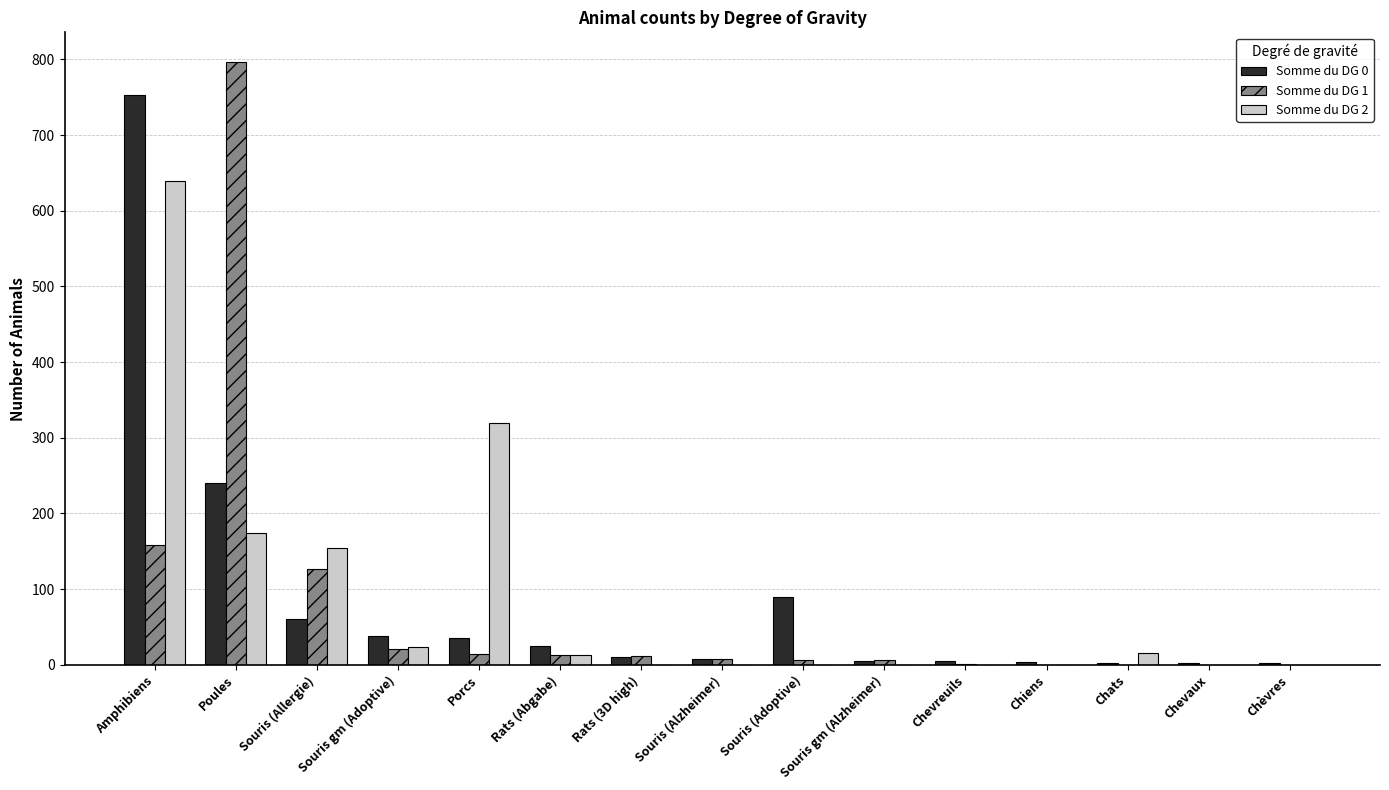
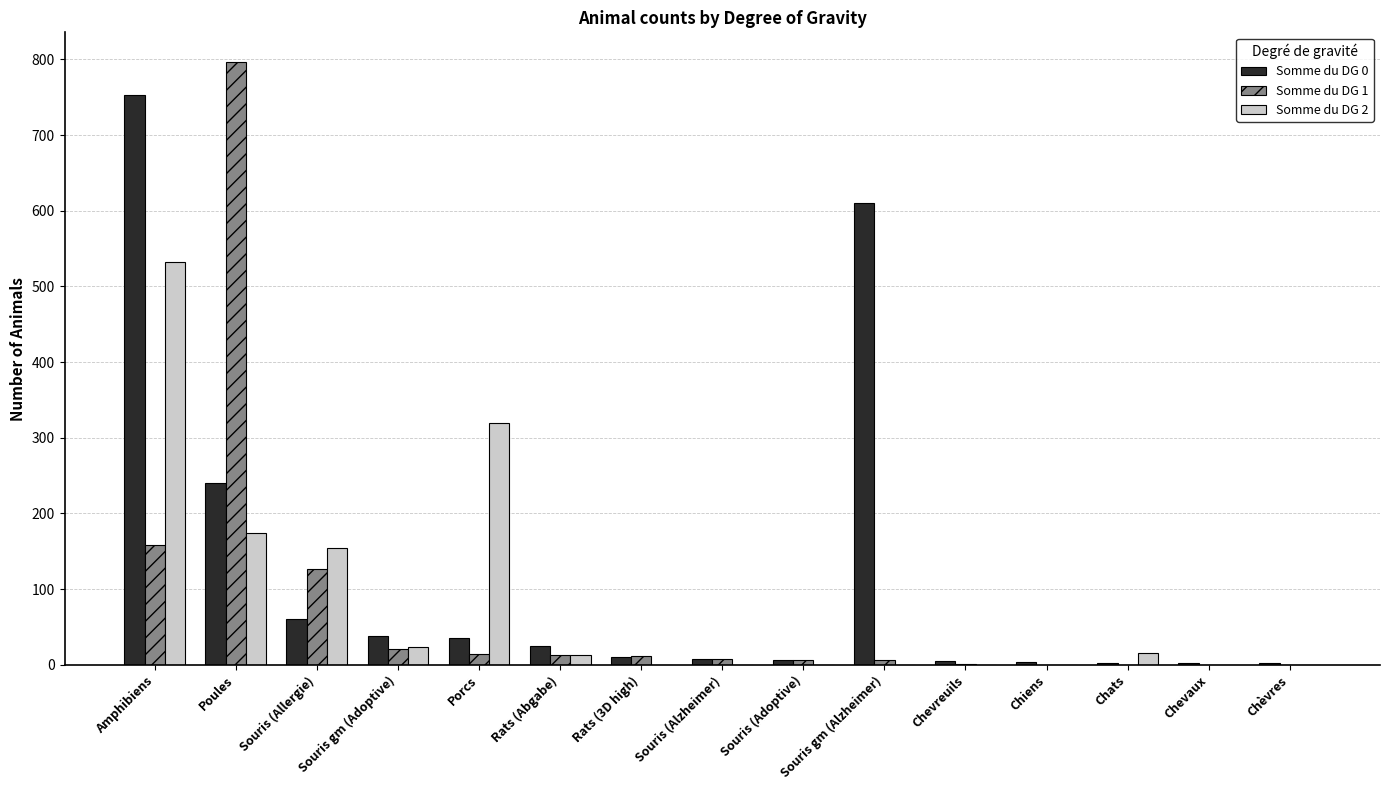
Somme du DG 2, Amphibiens: 640 -> 530
Somme du DG 0, Souris (Adoptive): 90 -> 10
Somme du DG 0, Souris gm (Alzheimer): 10 -> 610
